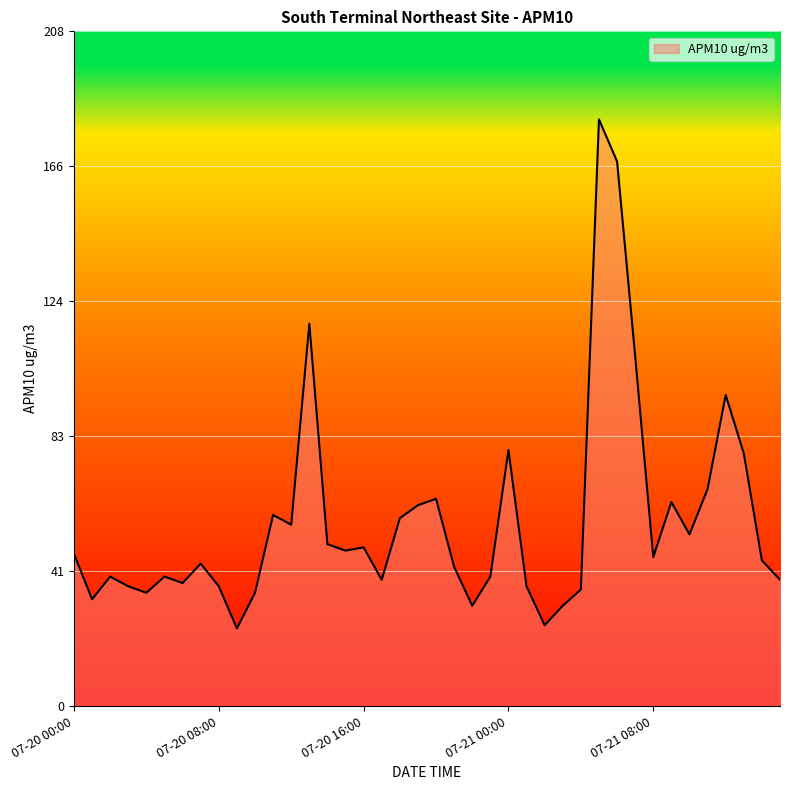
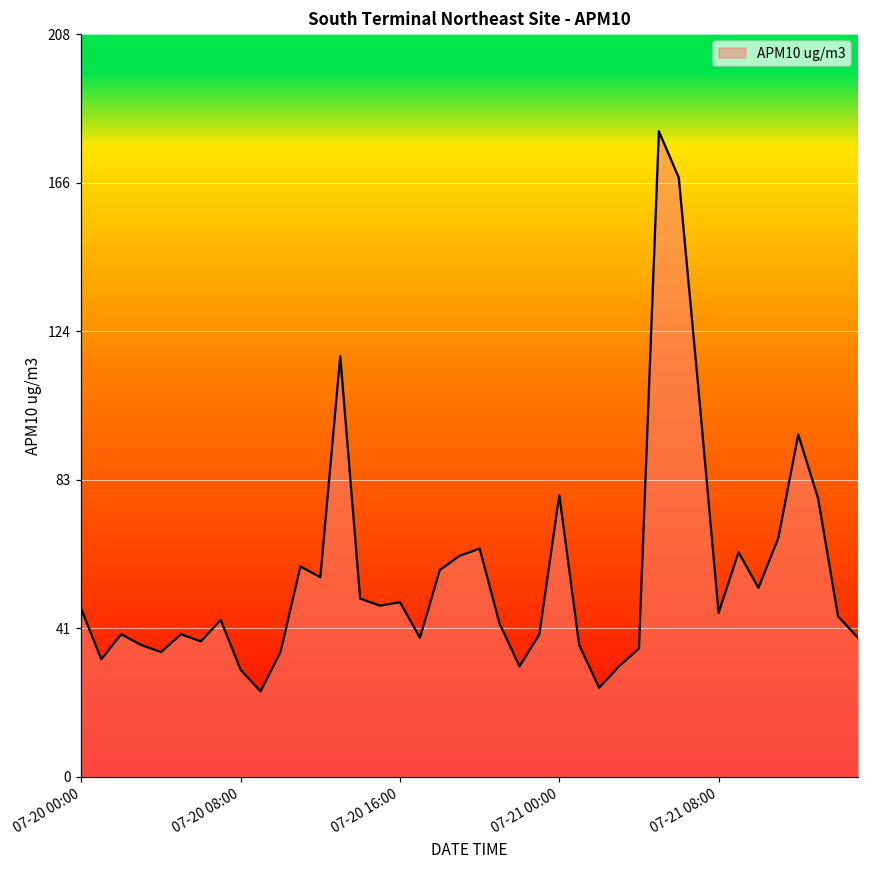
07-20 08:00: 37 -> 30
